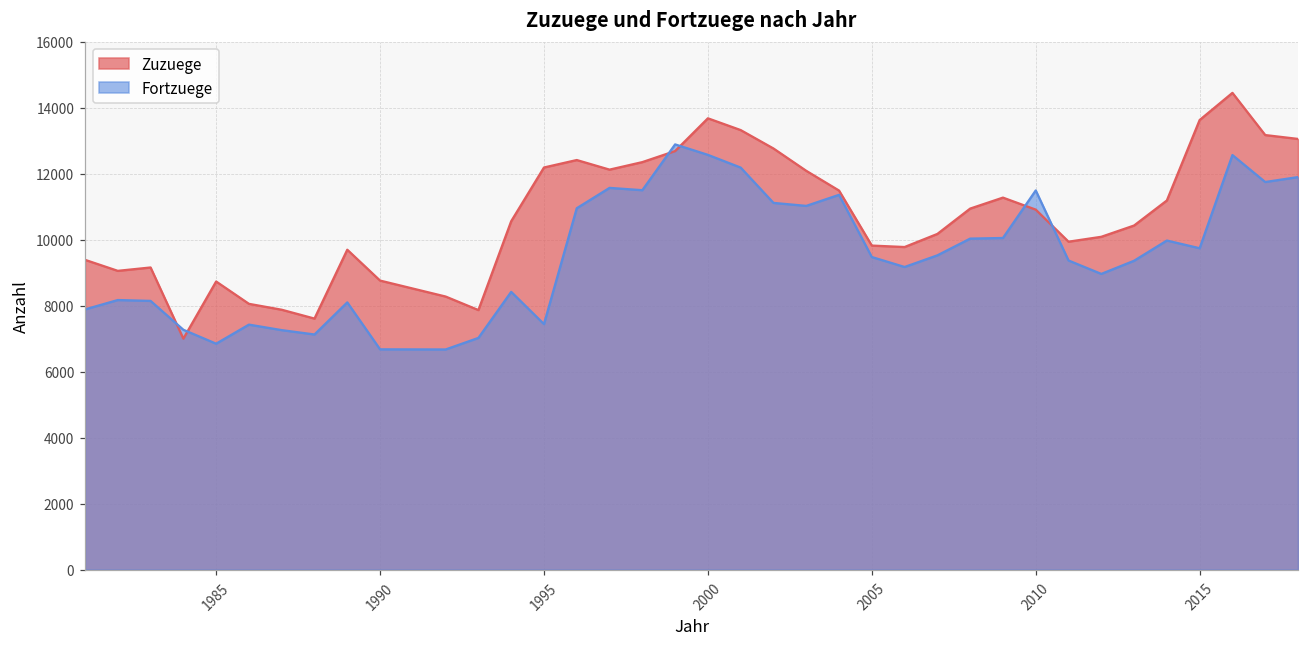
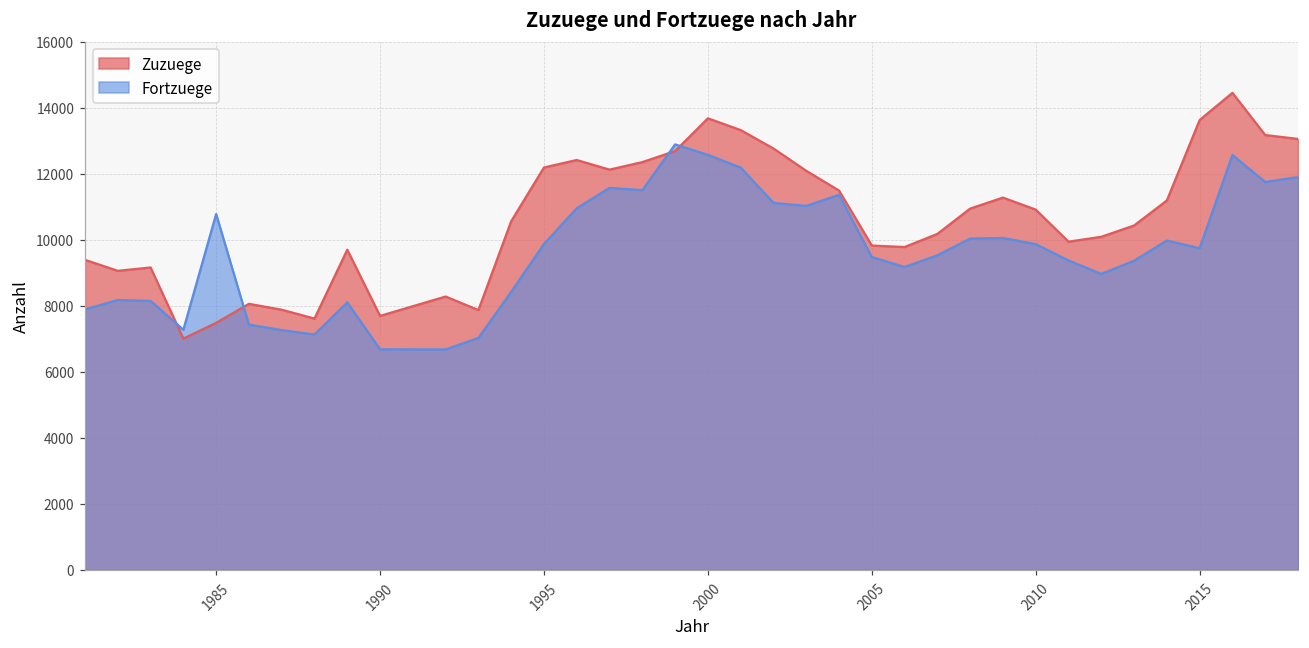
Zuzuege, 1985: 8700 -> 7500
Fortzuege, 1985: 6800 -> 10800
Zuzuege, 1990: 8800 -> 7700
Fortzuege, 1995: 7400 -> 9900
Fortzuege, 2010: 11500 -> 9900
